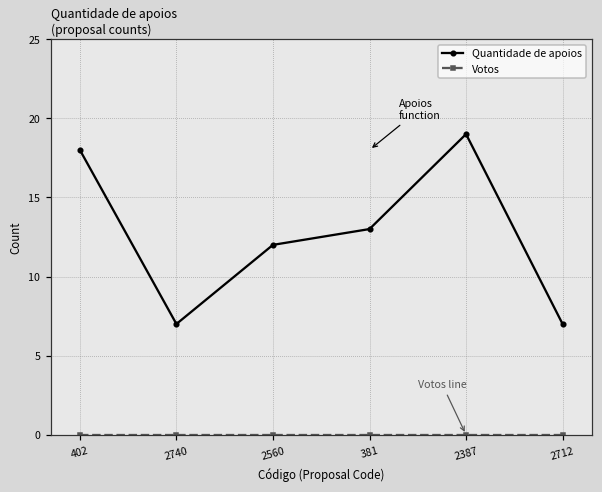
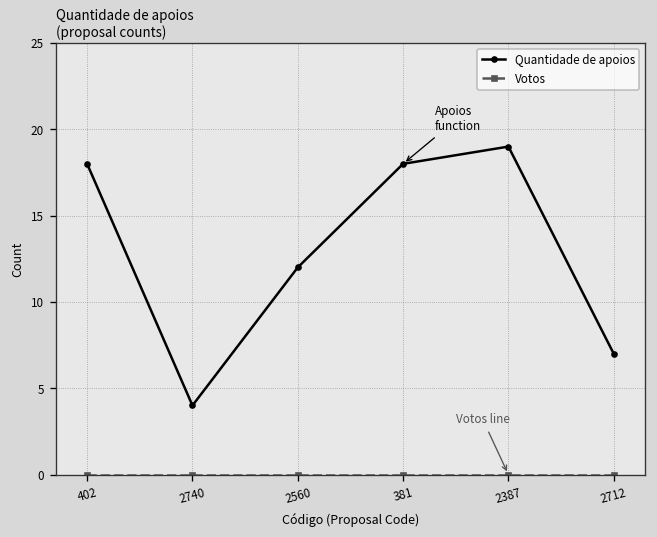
Quantidade de apoios, 2740: 7 -> 4
Quantidade de apoios, 381: 13 -> 18
